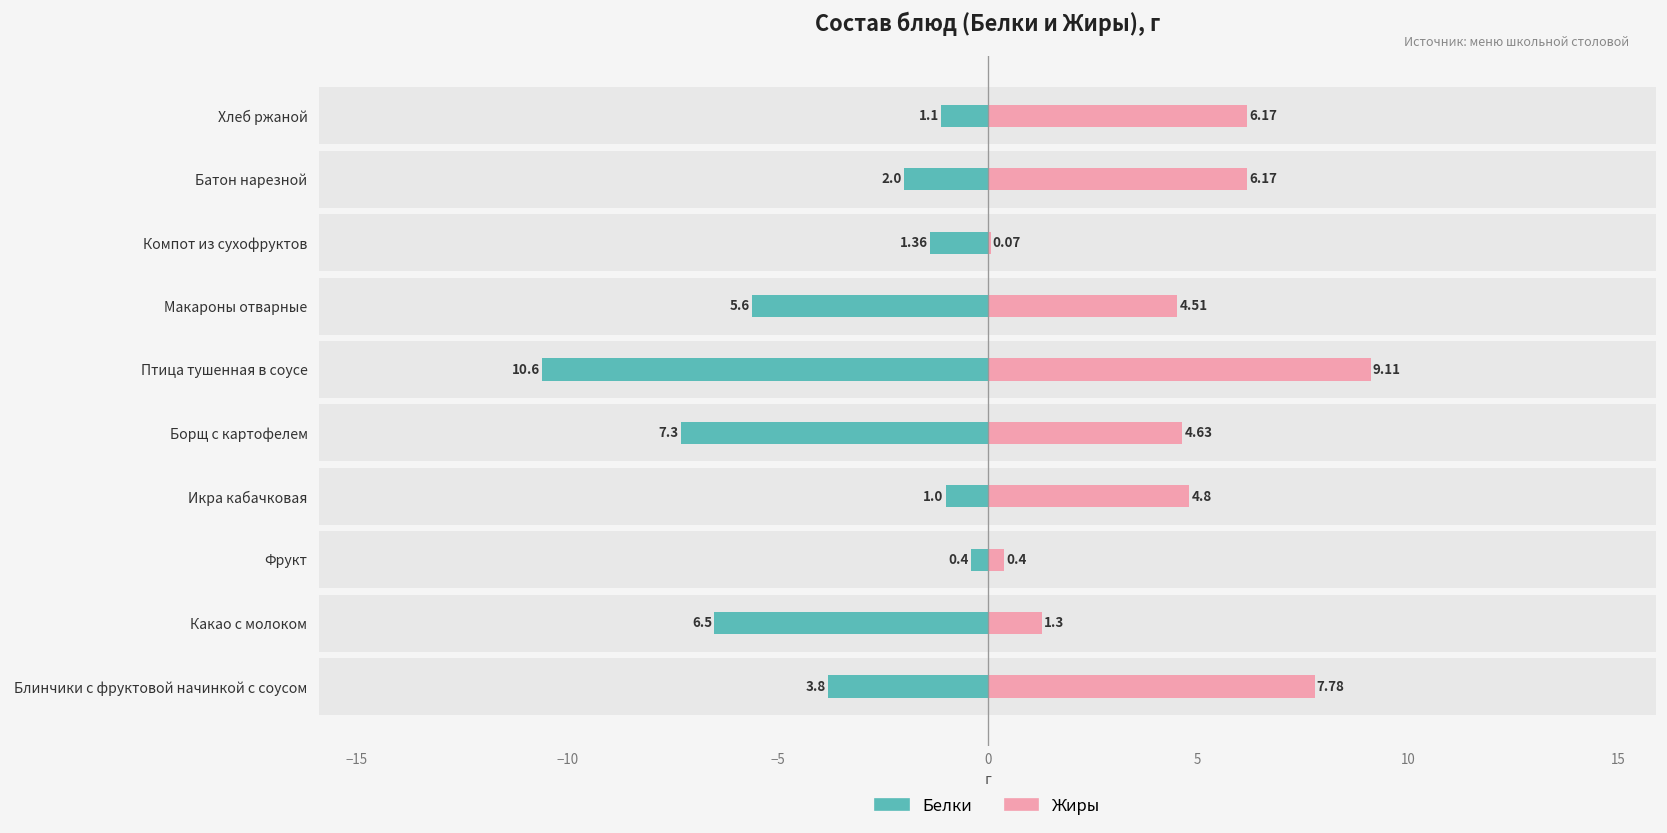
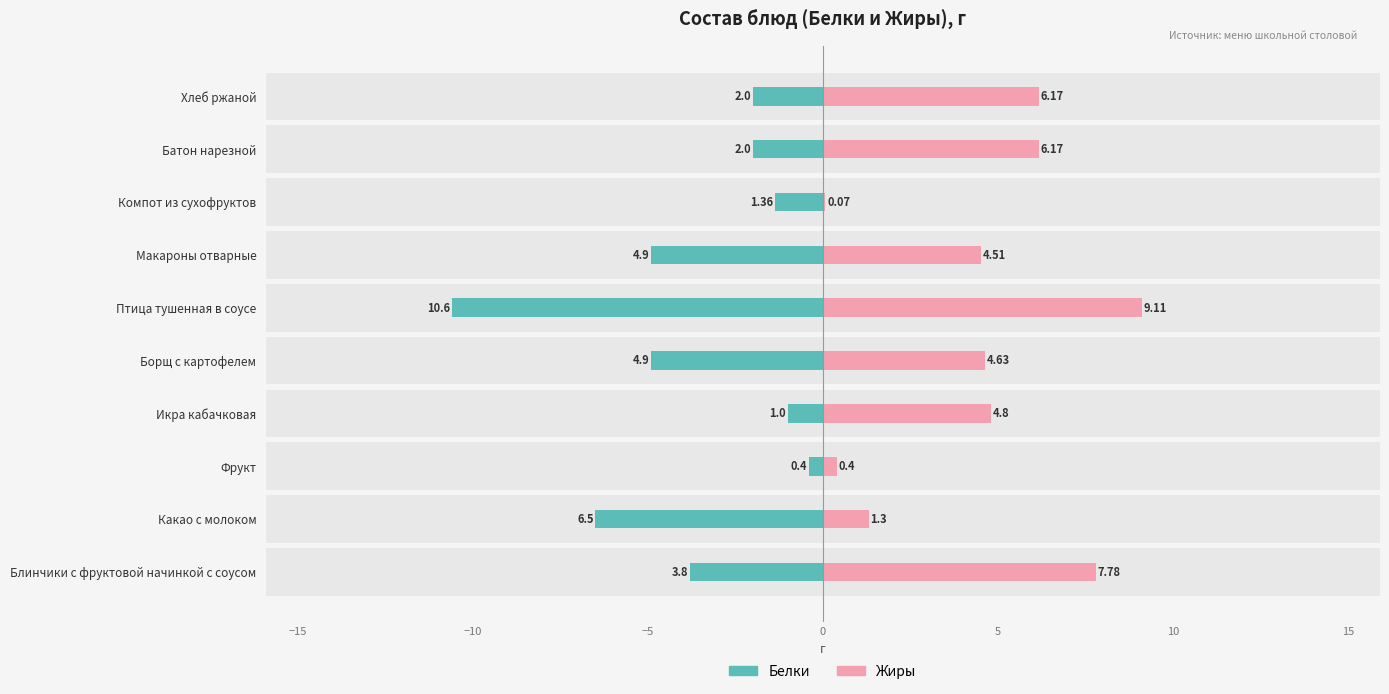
Белки, Хлеб ржаной: 1.1 -> 2.0
Белки, Макароны отварные: 5.6 -> 4.9
Белки, Борщ с картофелем: 7.3 -> 4.9
